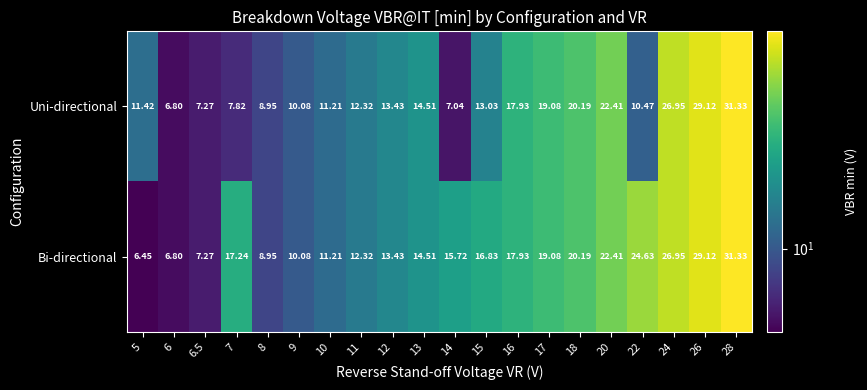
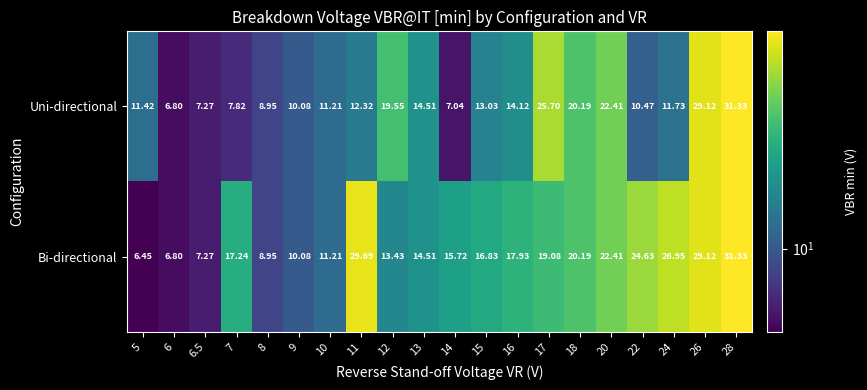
Uni-directional, 12: 13.43 -> 19.55
Uni-directional, 16: 17.93 -> 14.12
Uni-directional, 17: 19.08 -> 25.70
Uni-directional, 24: 26.95 -> 11.73
Bi-directional, 11: 12.32 -> 29.69
